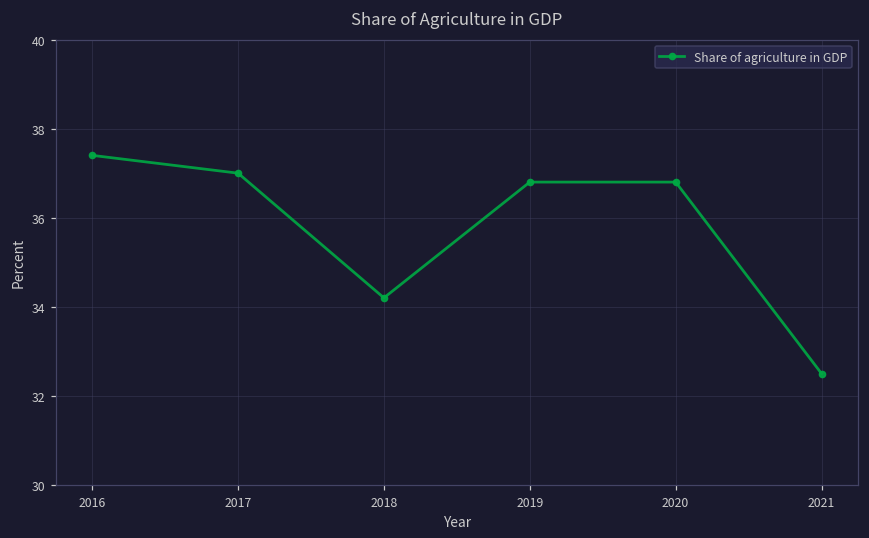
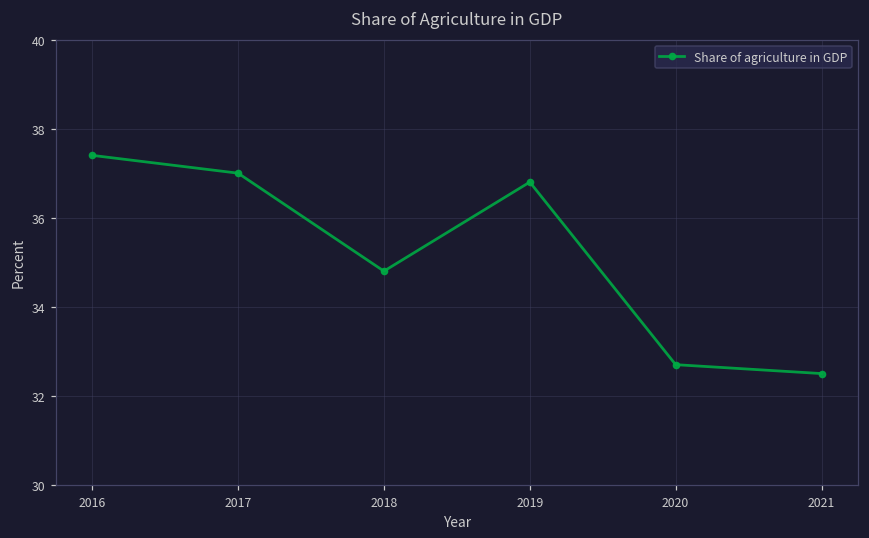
2018: 34.2 -> 34.8
2020: 36.8 -> 32.7
